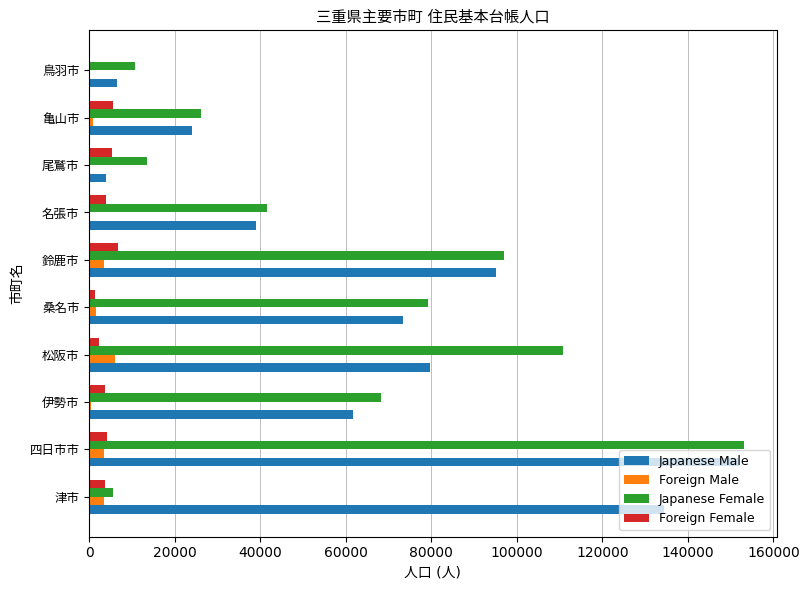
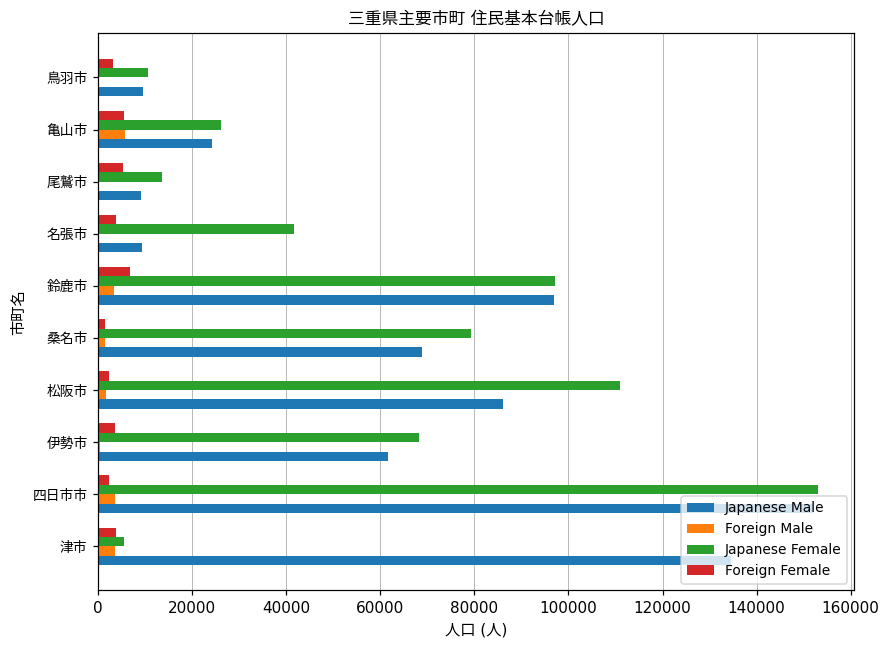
Foreign Female, 鳥羽市: 0 -> 3000
Japanese Male, 鳥羽市: 6000 -> 10000
Foreign Male, 亀山市: 1000 -> 6000
Japanese Male, 尾鷲市: 4000 -> 9000
Japanese Male, 名張市: 39000 -> 9000
Japanese Male, 鈴鹿市: 95000 -> 97000
Japanese Male, 桑名市: 73000 -> 69000
Foreign Male, 松阪市: 6000 -> 2000
Japanese Male, 松阪市: 80000 -> 86000
Foreign Female, 四日市市: 4000 -> 2000
